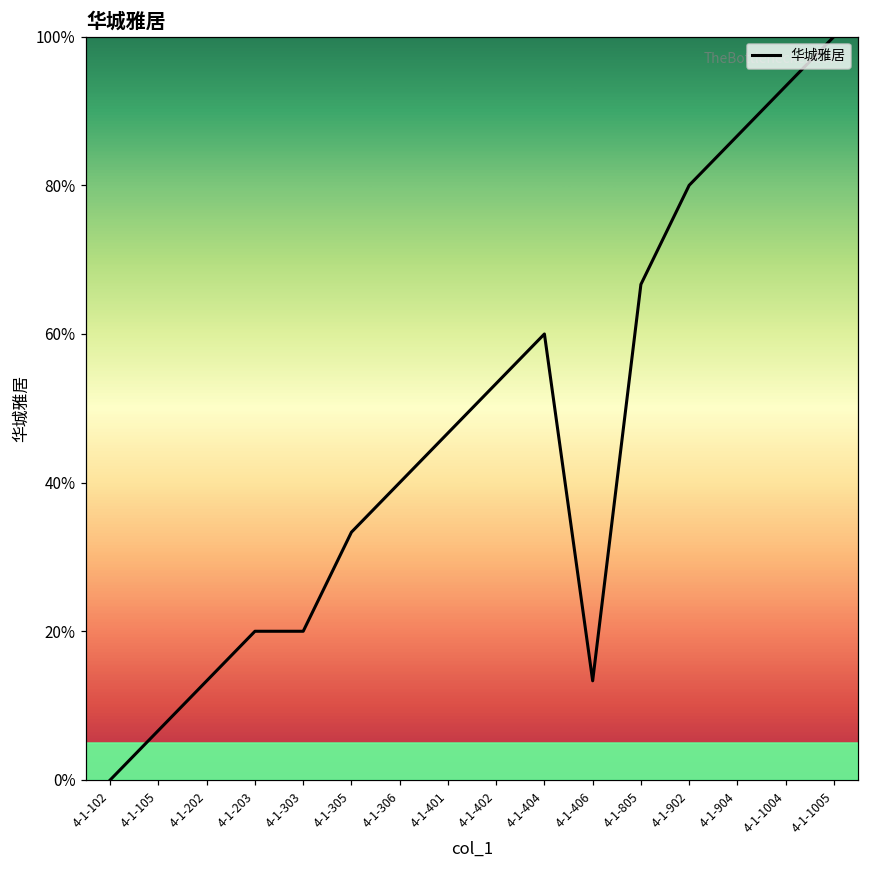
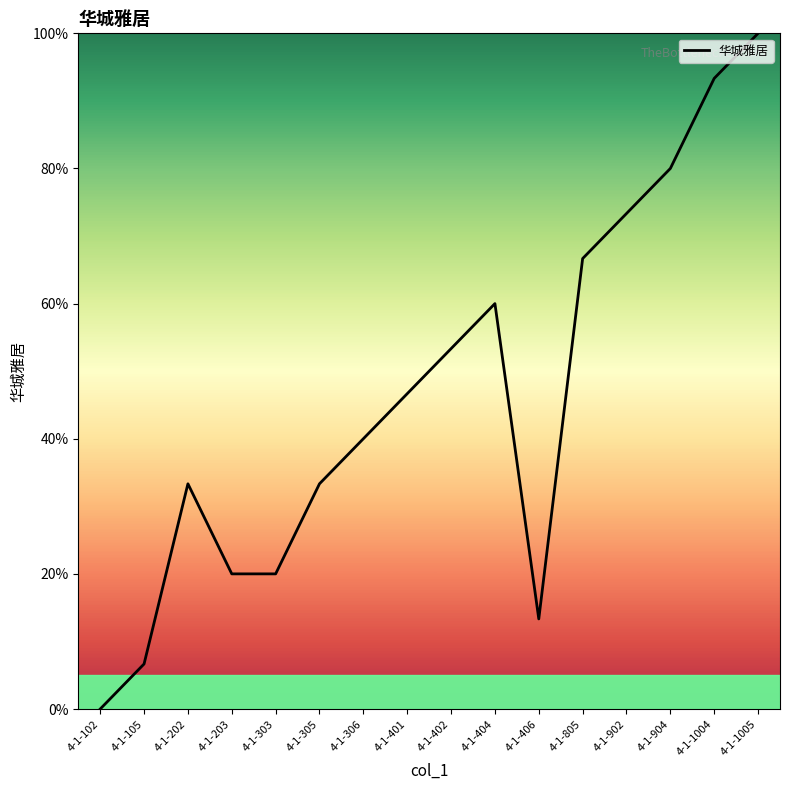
4-1-202: 13% -> 33%
4-1-902: 80% -> 73%
4-1-904: 87% -> 80%
